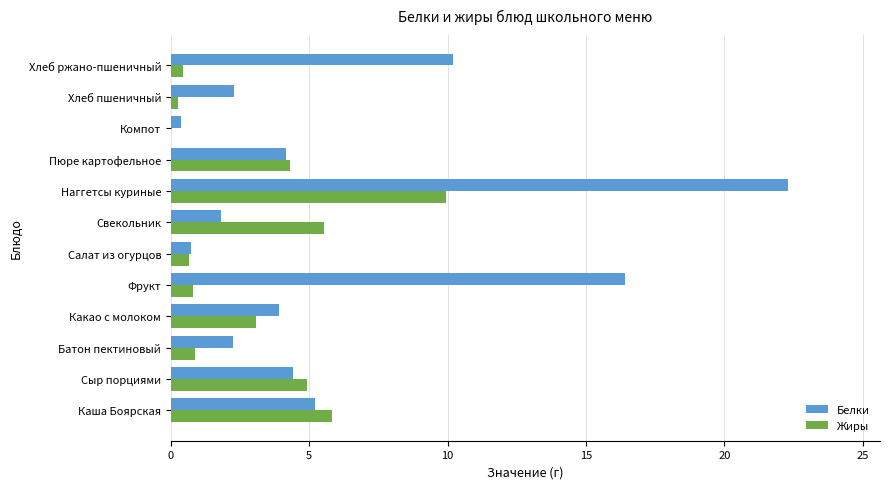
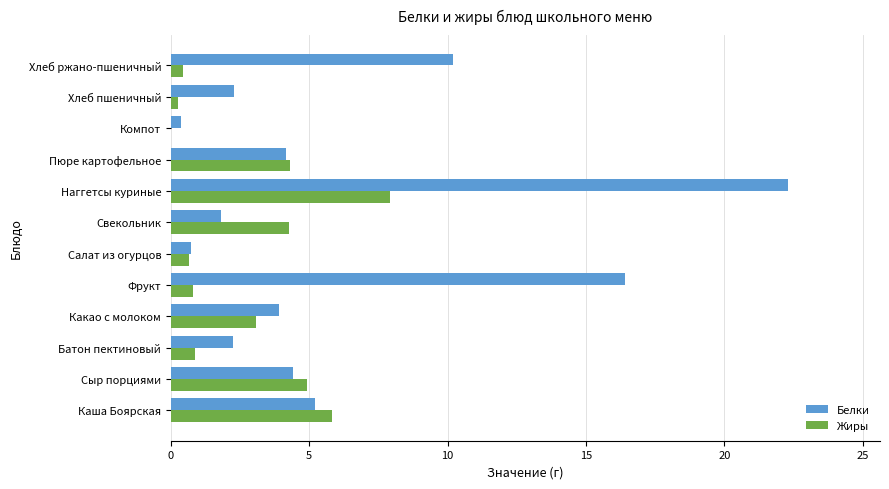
Жиры, Наггетсы куриные: 10.0 -> 7.9
Жиры, Свекольник: 5.5 -> 4.3
